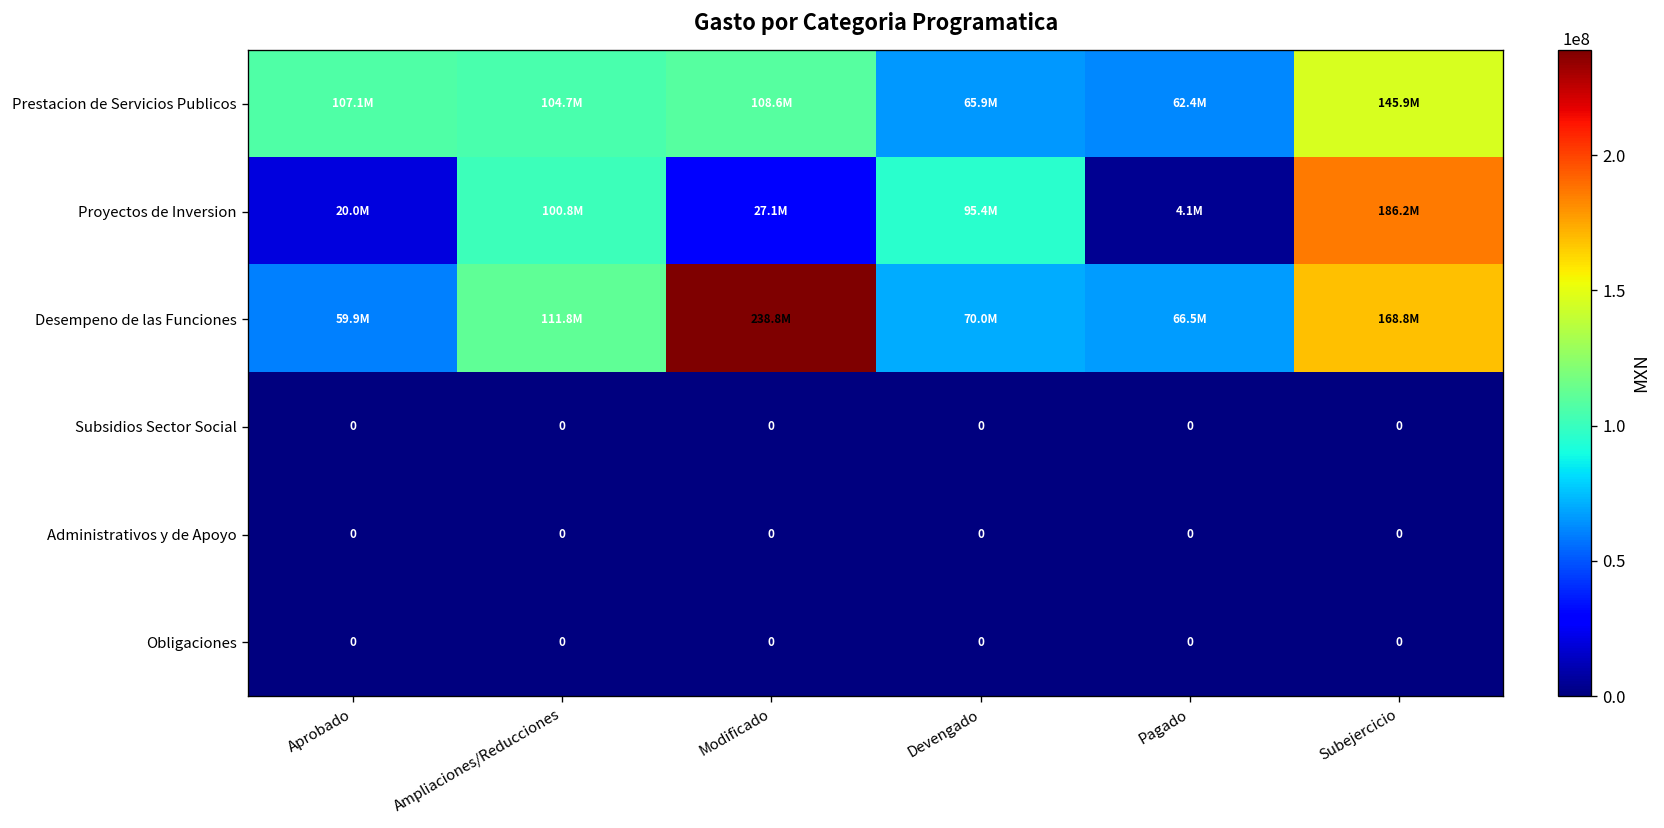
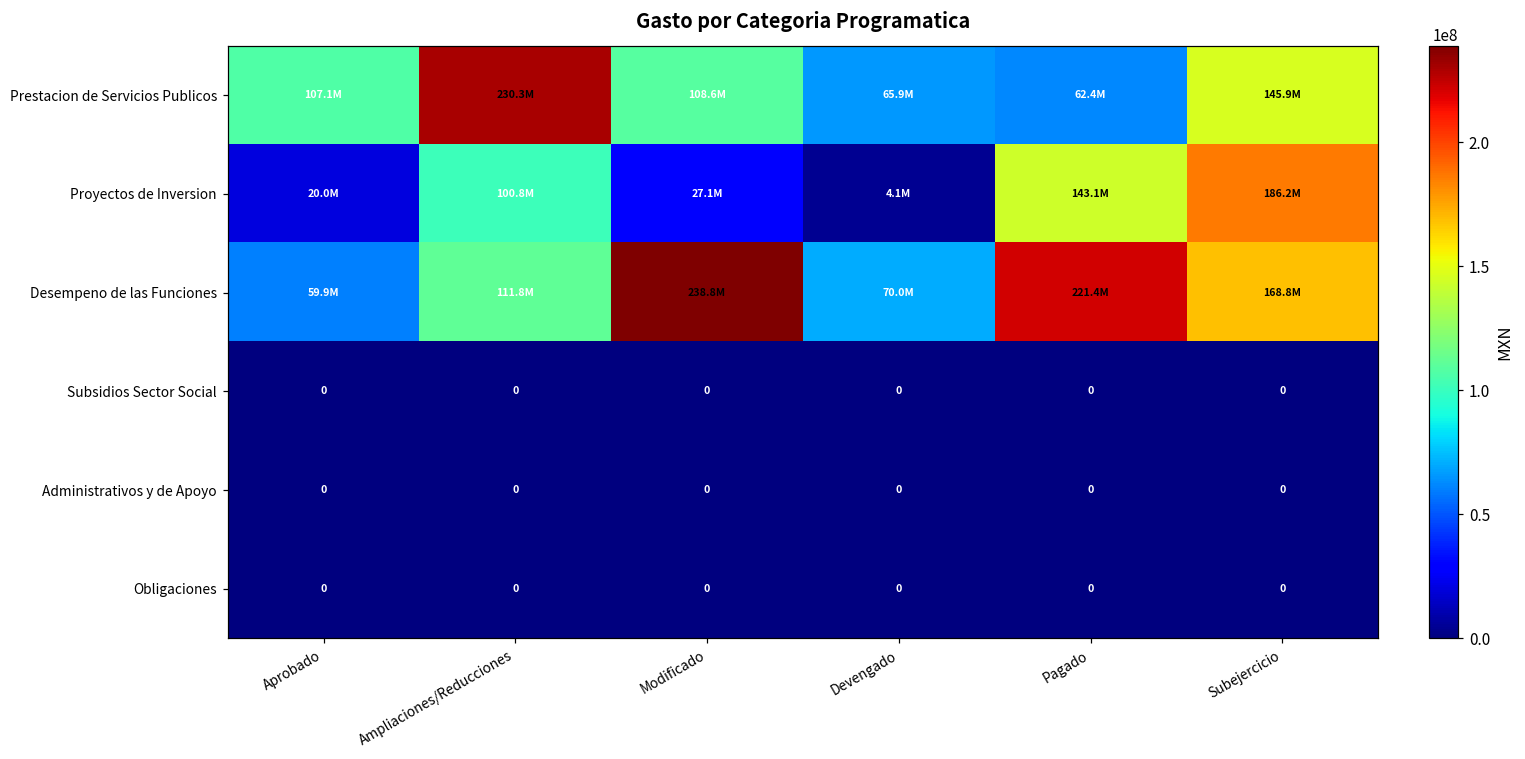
Prestacion de Servicios Publicos, Ampliaciones/Reducciones: 104.7M -> 230.3M
Proyectos de Inversion, Devengado: 95.4M -> 4.1M
Proyectos de Inversion, Pagado: 4.1M -> 143.1M
Desempeno de las Funciones, Pagado: 66.5M -> 221.4M
